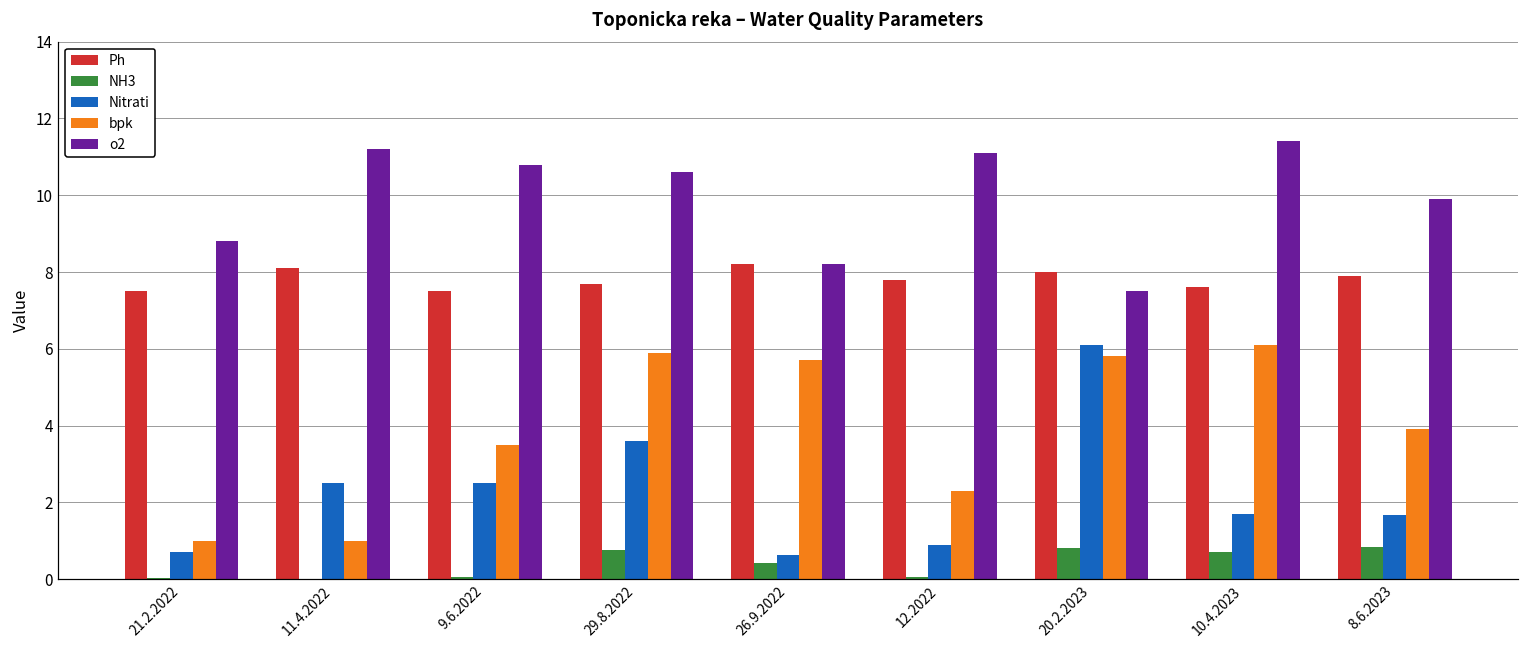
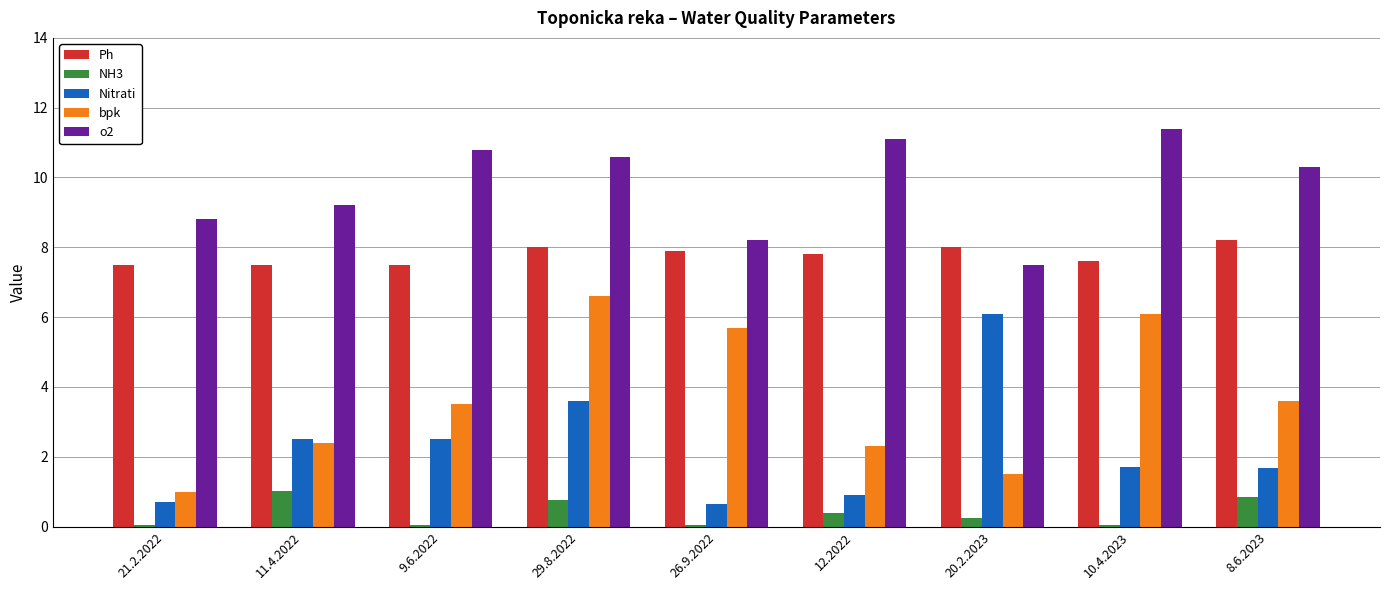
Ph, 11.4.2022: 8.1 -> 7.5
NH3, 11.4.2022: 0.0 -> 1.0
bpk, 11.4.2022: 1.0 -> 2.4
o2, 11.4.2022: 11.2 -> 9.2
Ph, 29.8.2022: 7.7 -> 8.0
bpk, 29.8.2022: 5.9 -> 6.6
Ph, 26.9.2022: 8.2 -> 7.9
NH3, 26.9.2022: 0.4 -> 0.1
NH3, 12.2022: 0.1 -> 0.4
NH3, 20.2.2023: 0.8 -> 0.3
bpk, 20.2.2023: 5.8 -> 1.5
NH3, 10.4.2023: 0.7 -> 0.1
Ph, 8.6.2023: 7.9 -> 8.2
bpk, 8.6.2023: 3.9 -> 3.6
o2, 8.6.2023: 9.9 -> 10.3
